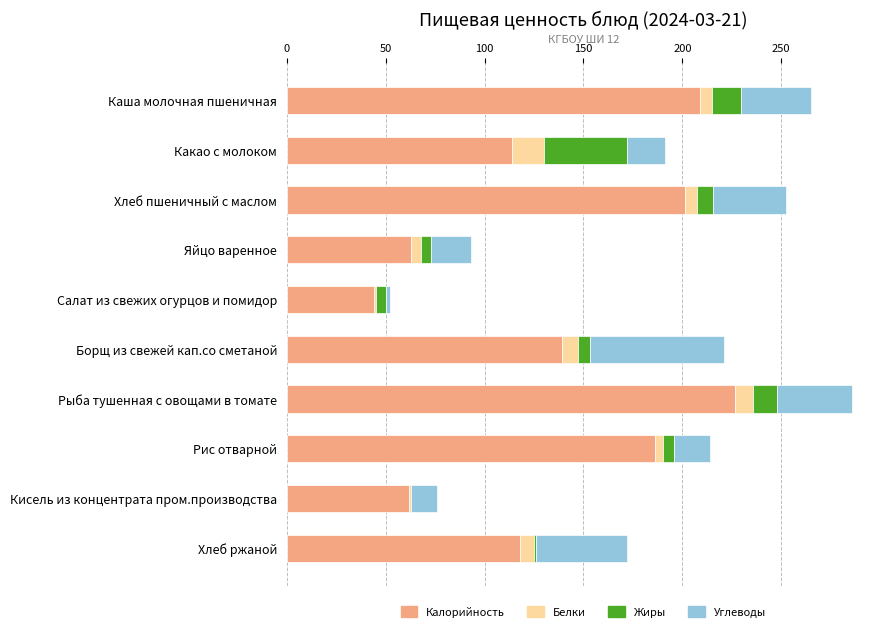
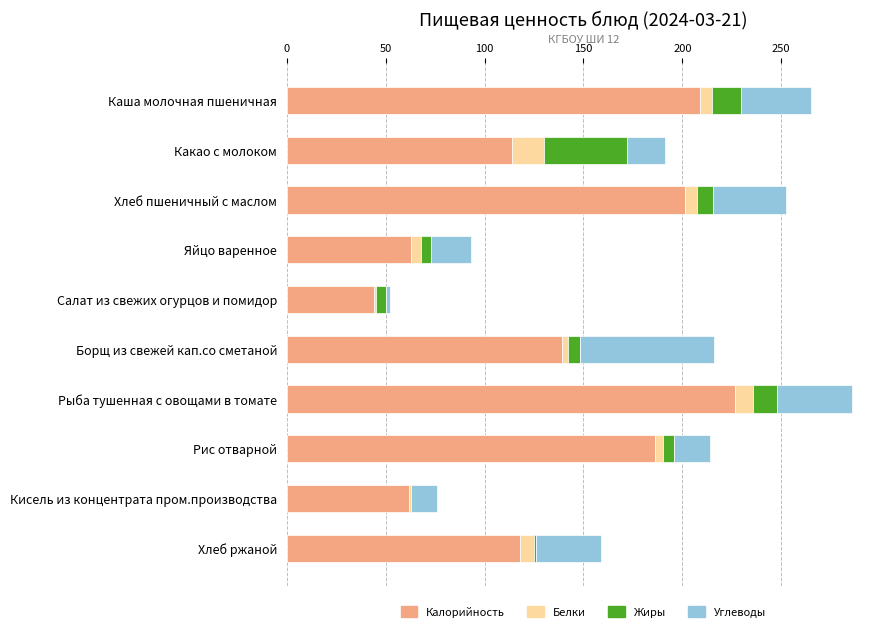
Белки, Борщ из свежей кап.со сметаной: 8 -> 3
Углеводы, Хлеб ржаной: 46 -> 33
